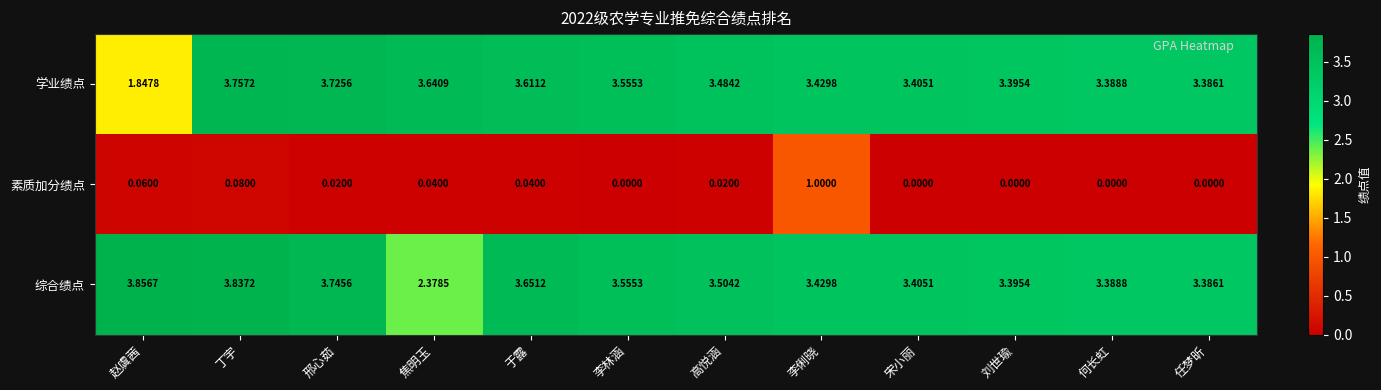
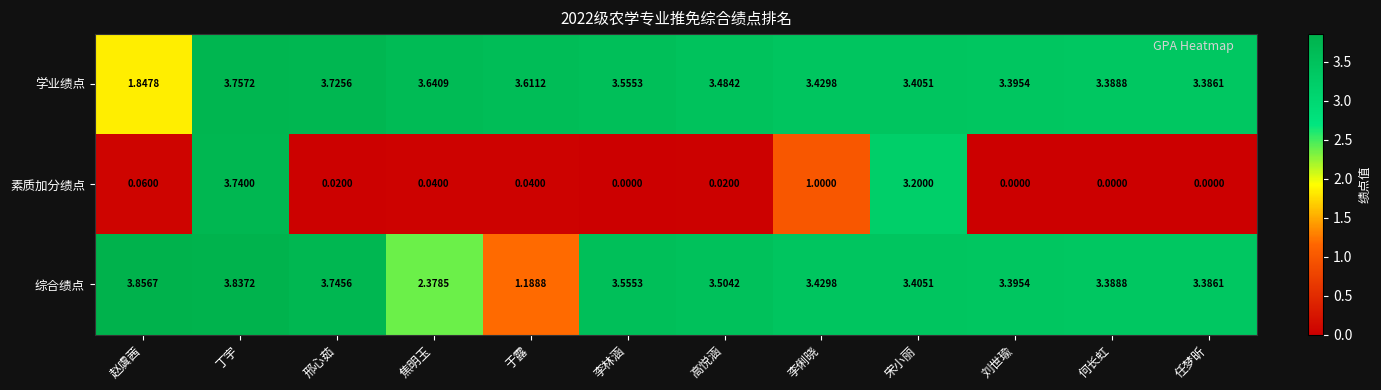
素质加分绩点, 丁宇: 0.0800 -> 3.7400
素质加分绩点, 宋小丽: 0.0000 -> 3.2000
综合绩点, 于露: 3.6512 -> 1.1888
